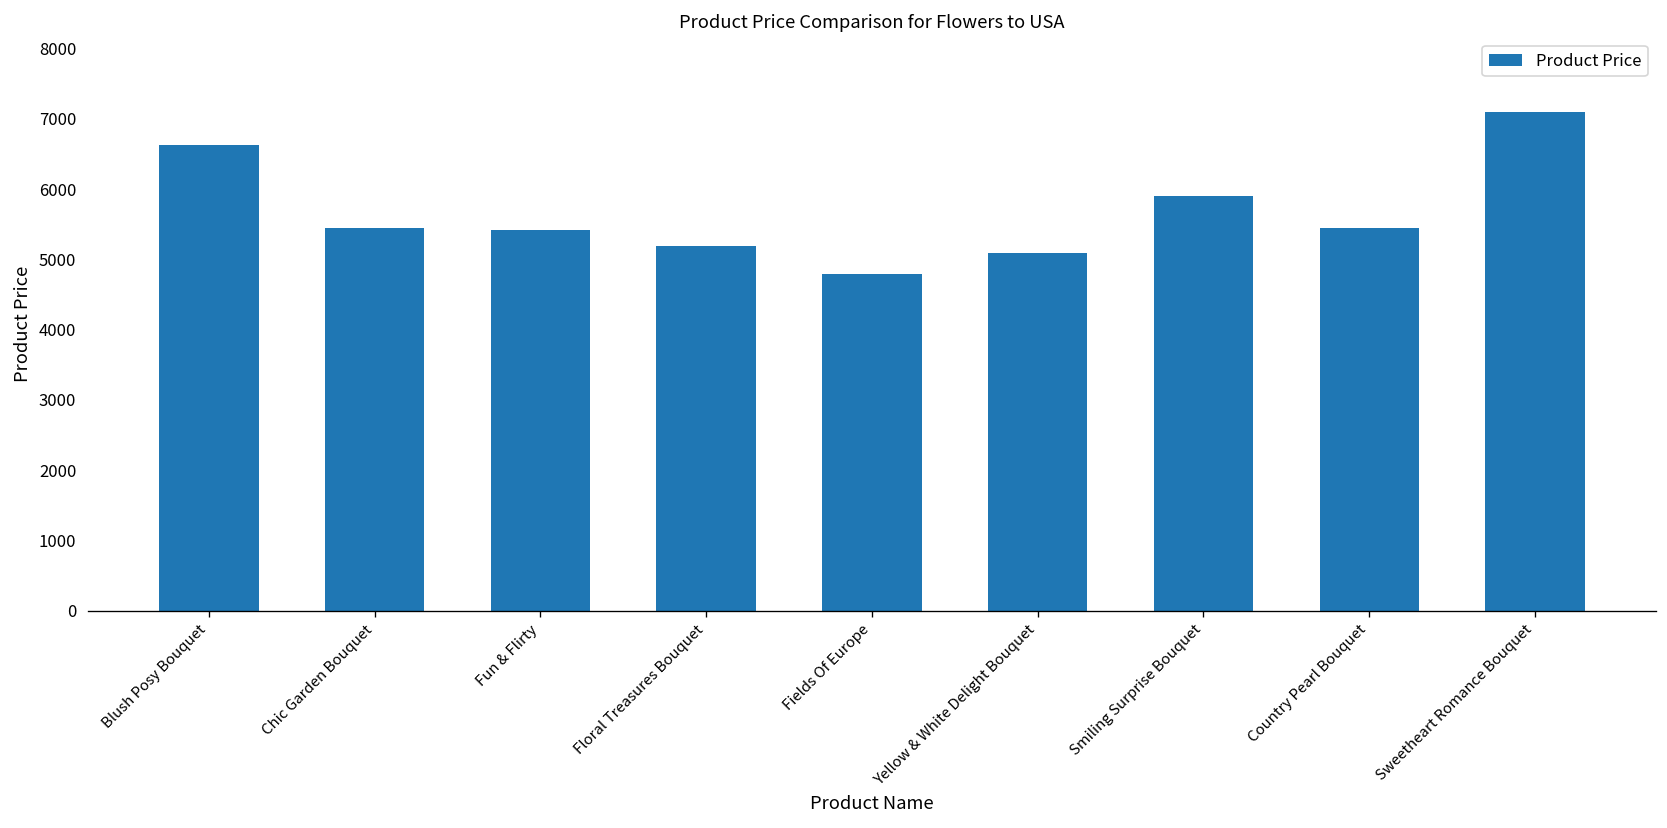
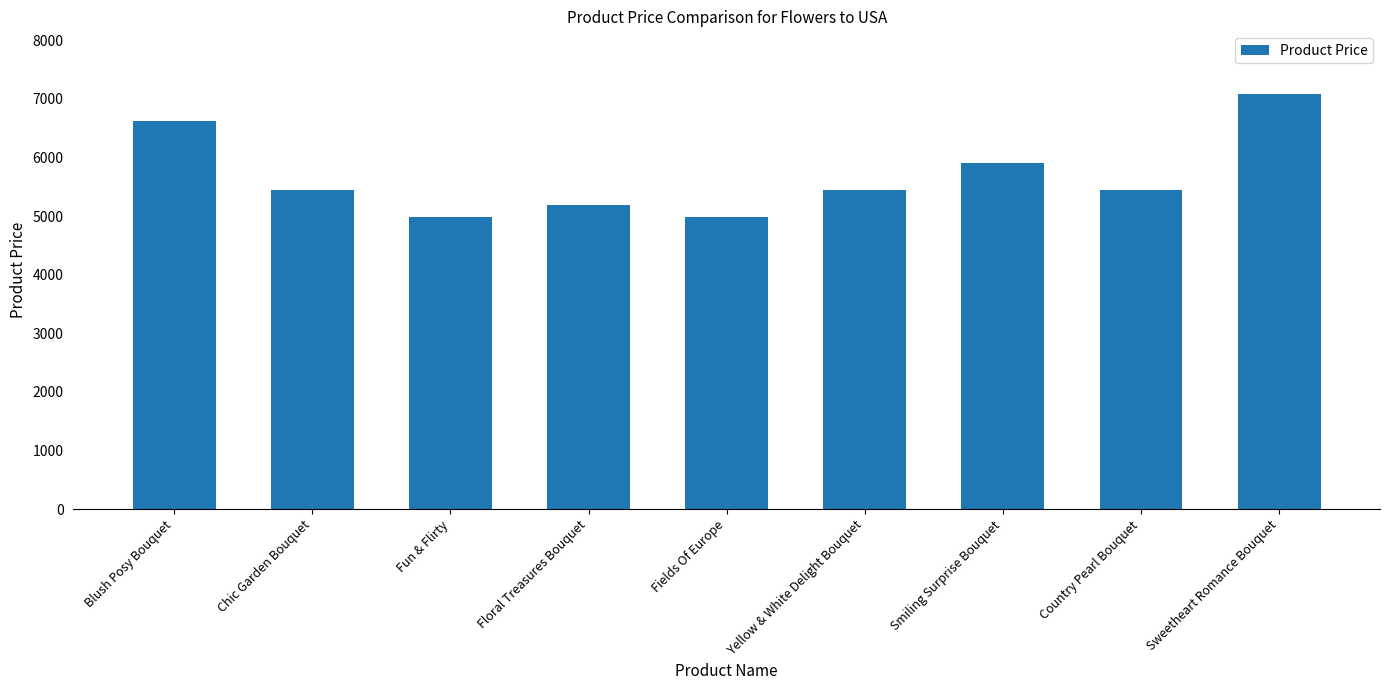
Fun & Flirty: 5400 -> 5000
Fields Of Europe: 4800 -> 5000
Yellow & White Delight Bouquet: 5100 -> 5500
